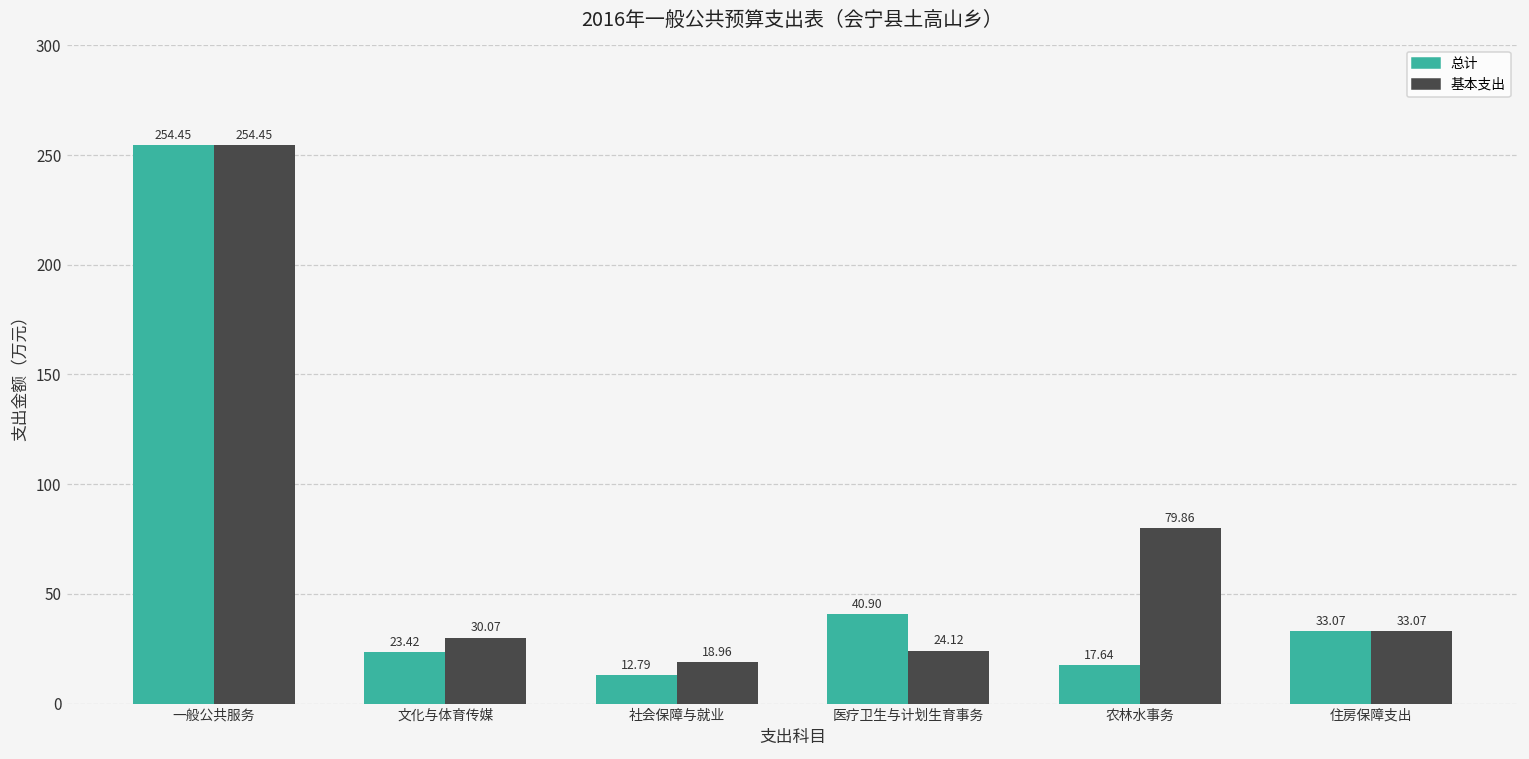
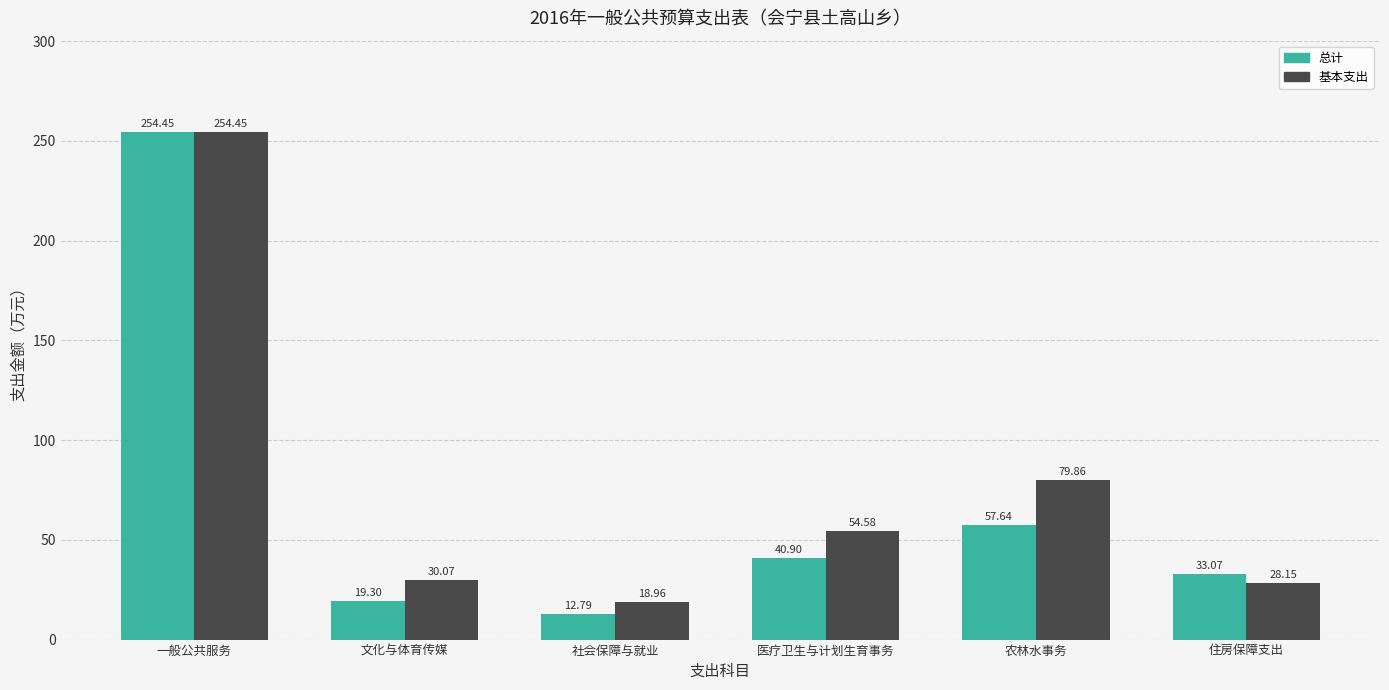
总计, 文化与体育传媒: 23.42 -> 19.30
基本支出, 医疗卫生与计划生育事务: 24.12 -> 54.58
总计, 农林水事务: 17.64 -> 57.64
基本支出, 住房保障支出: 33.07 -> 28.15
